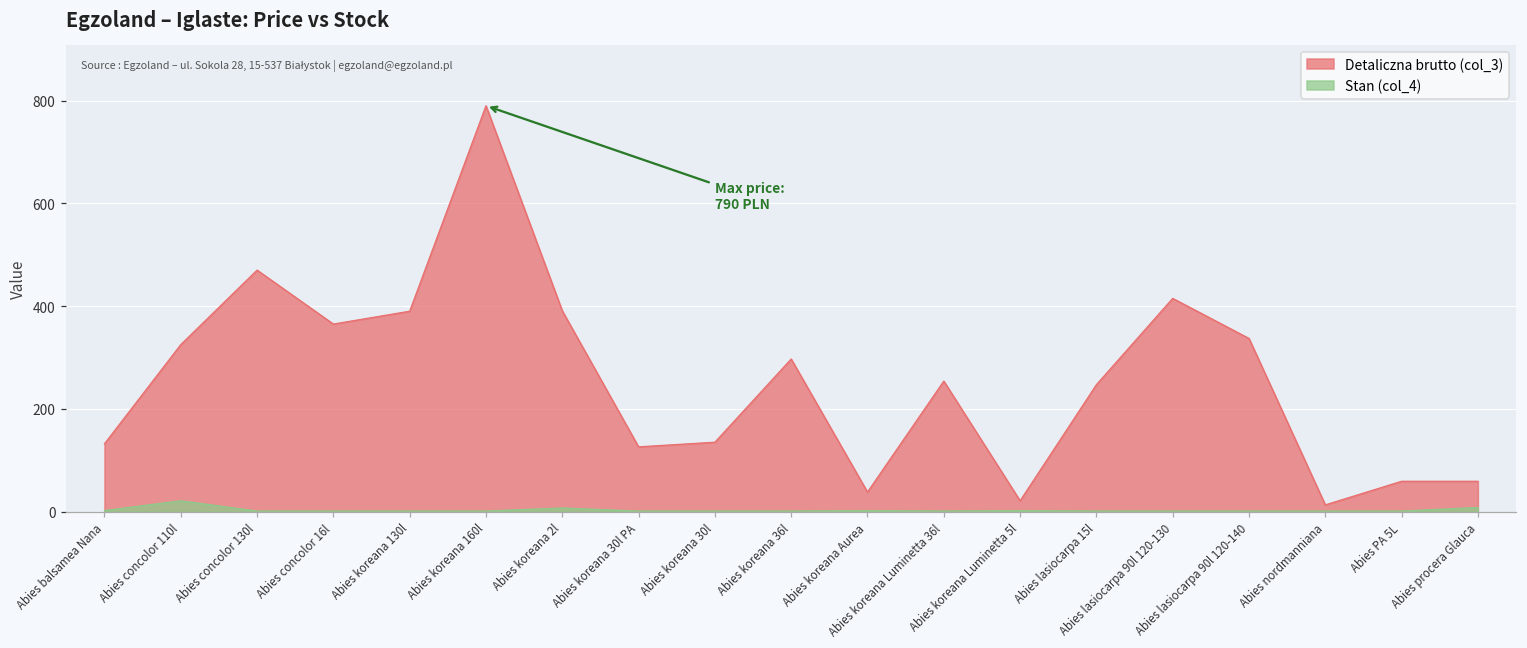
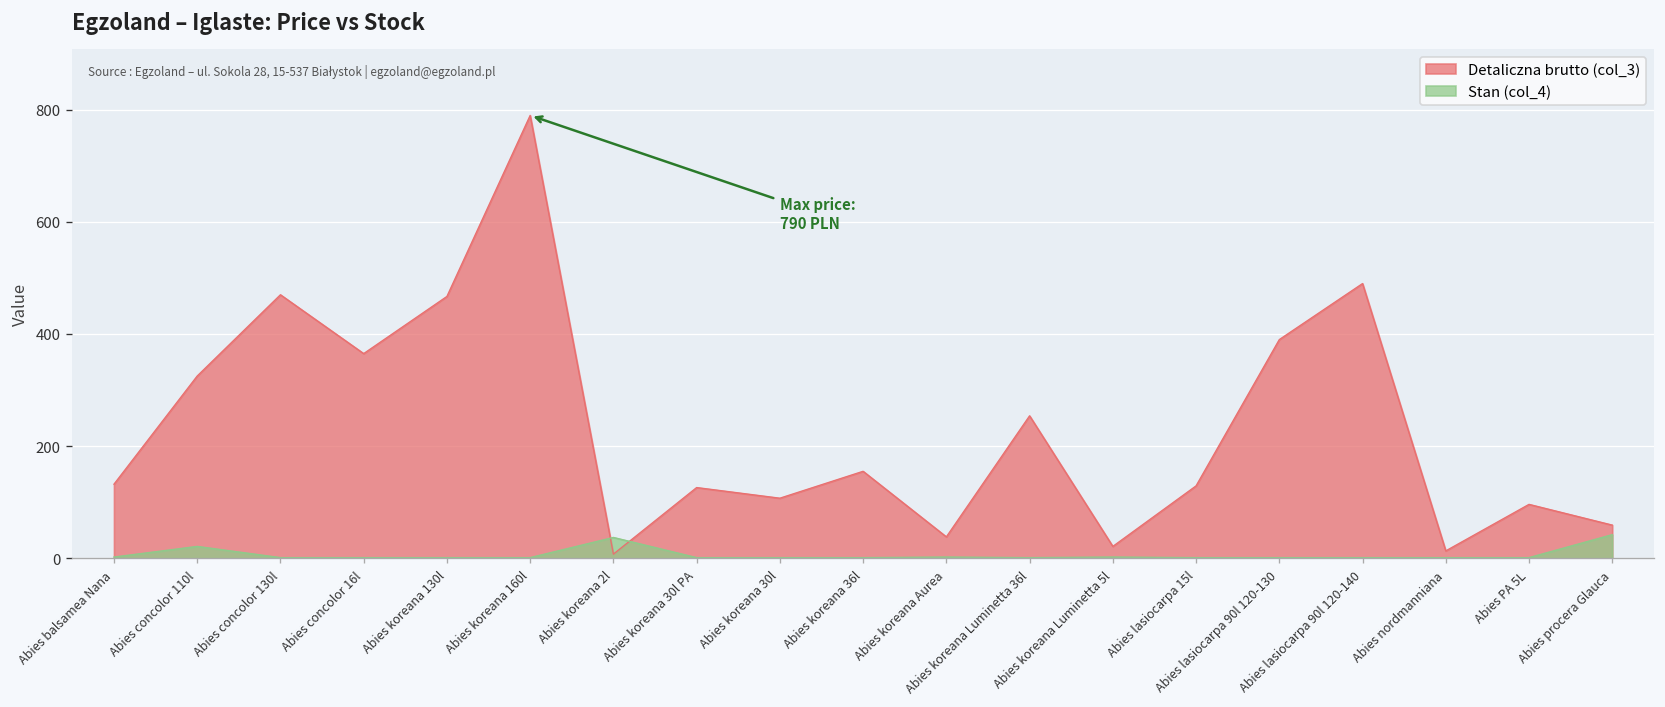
Detaliczna brutto (col_3), Abies koreana 130l: 390 -> 470
Detaliczna brutto (col_3), Abies koreana 2l: 390 -> 10
Stan (col_4), Abies koreana 2l: 10 -> 40
Detaliczna brutto (col_3), Abies koreana 30l: 140 -> 110
Detaliczna brutto (col_3), Abies koreana 36l: 300 -> 160
Detaliczna brutto (col_3), Abies lasiocarpa 15l: 250 -> 130
Detaliczna brutto (col_3), Abies lasiocarpa 90l 120-130: 420 -> 390
Detaliczna brutto (col_3), Abies lasiocarpa 90l 120-140: 340 -> 490
Detaliczna brutto (col_3), Abies PA 5L: 60 -> 100
Stan (col_4), Abies procera Glauca: 10 -> 40
